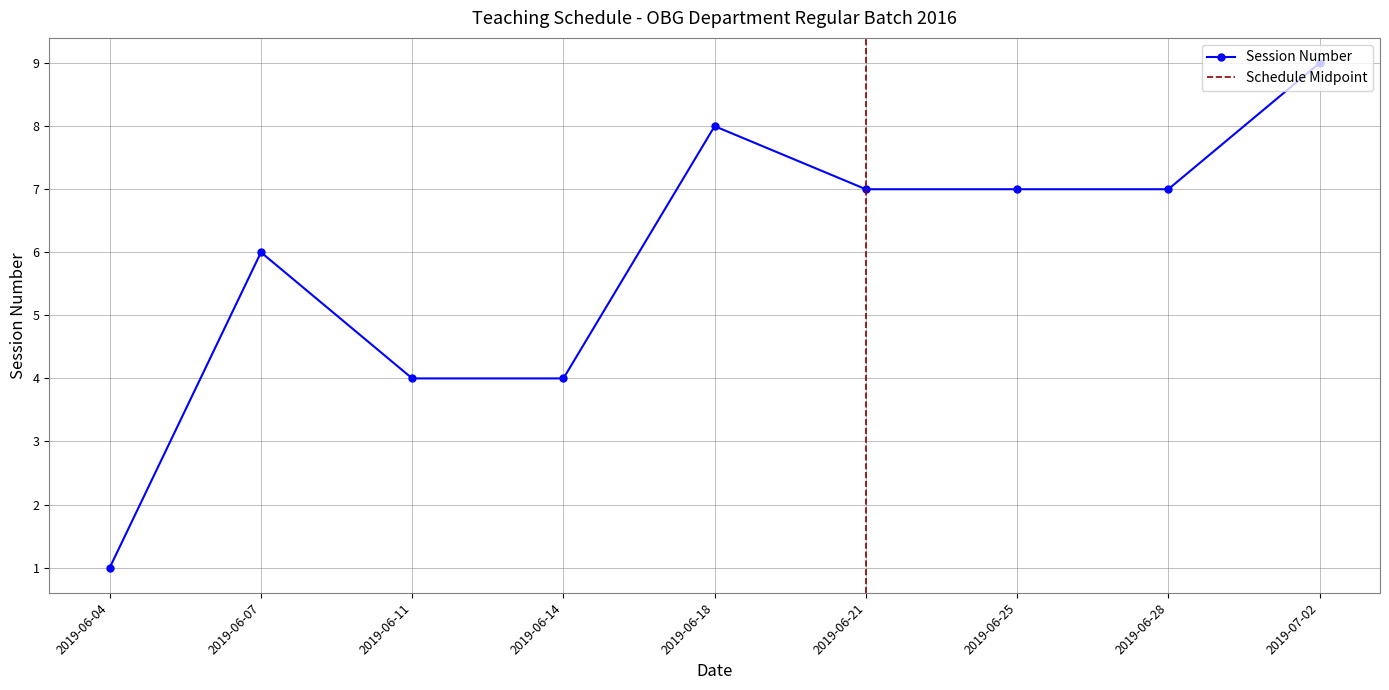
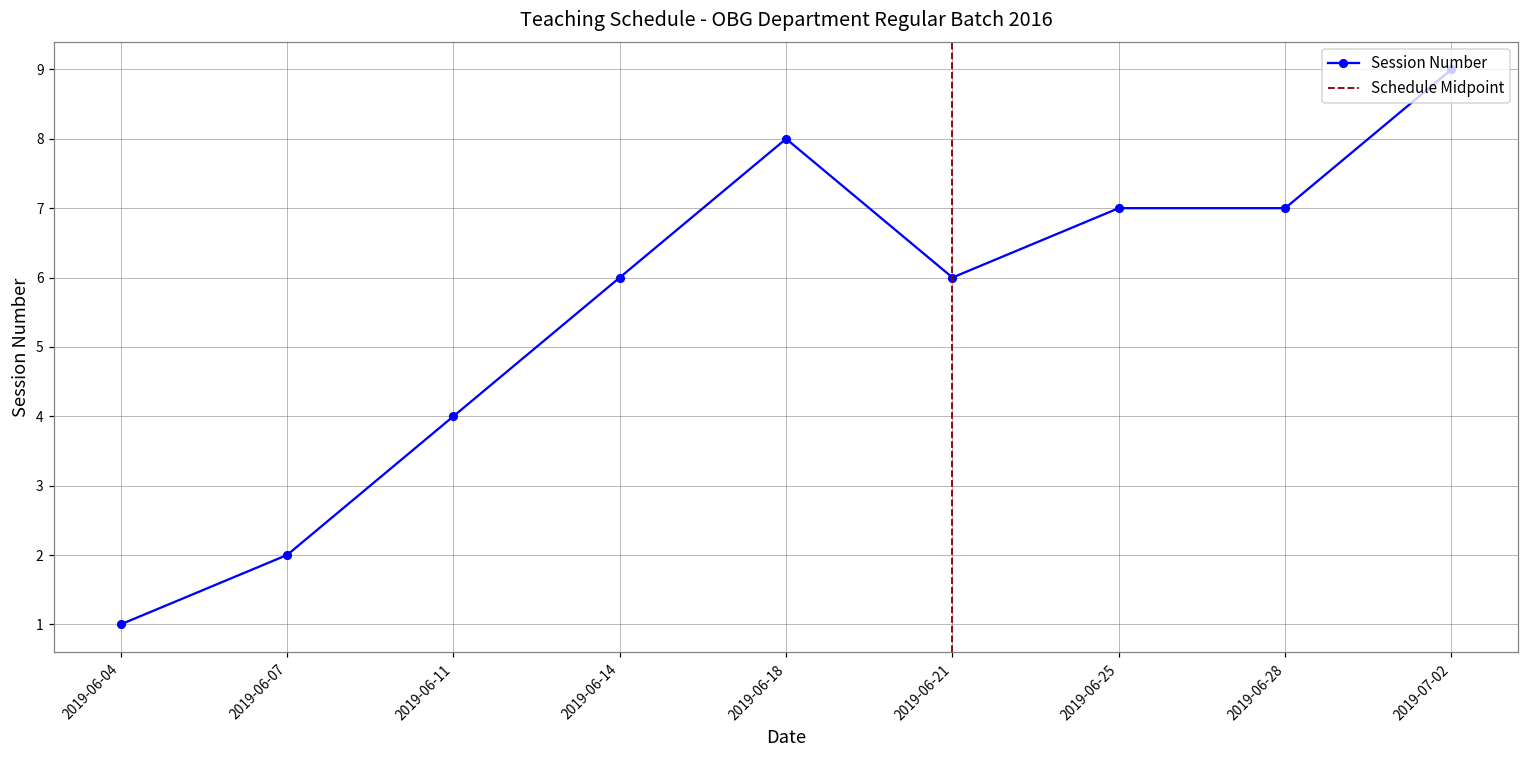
2019-06-07: 6 -> 2
2019-06-14: 4 -> 6
2019-06-21: 7 -> 6
